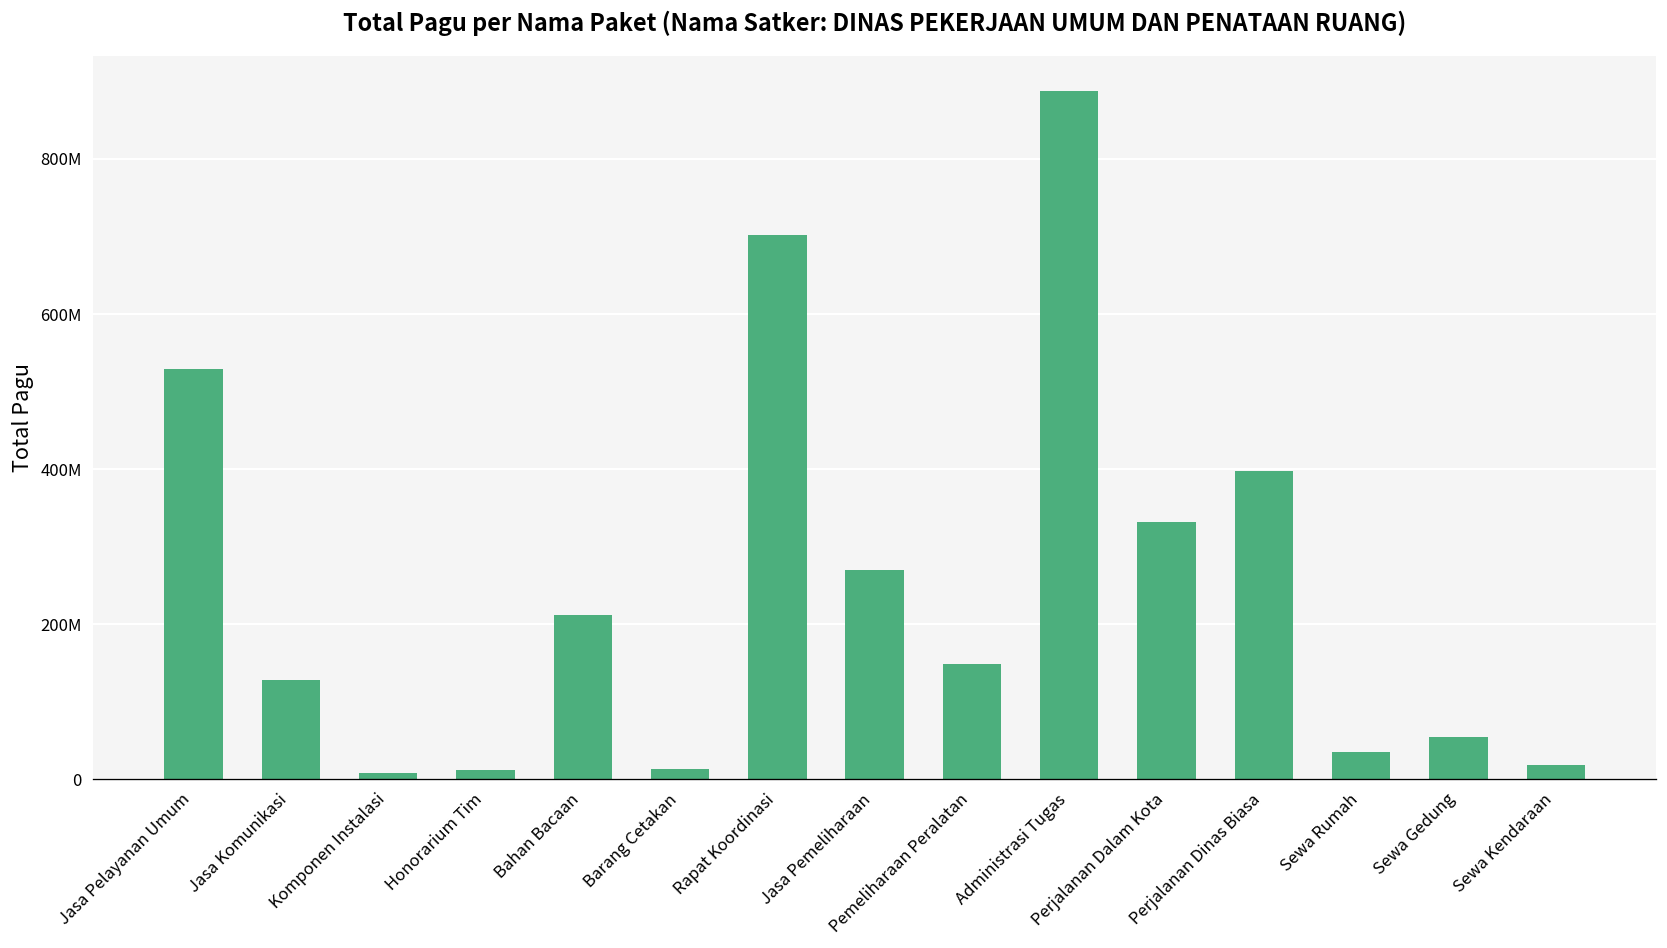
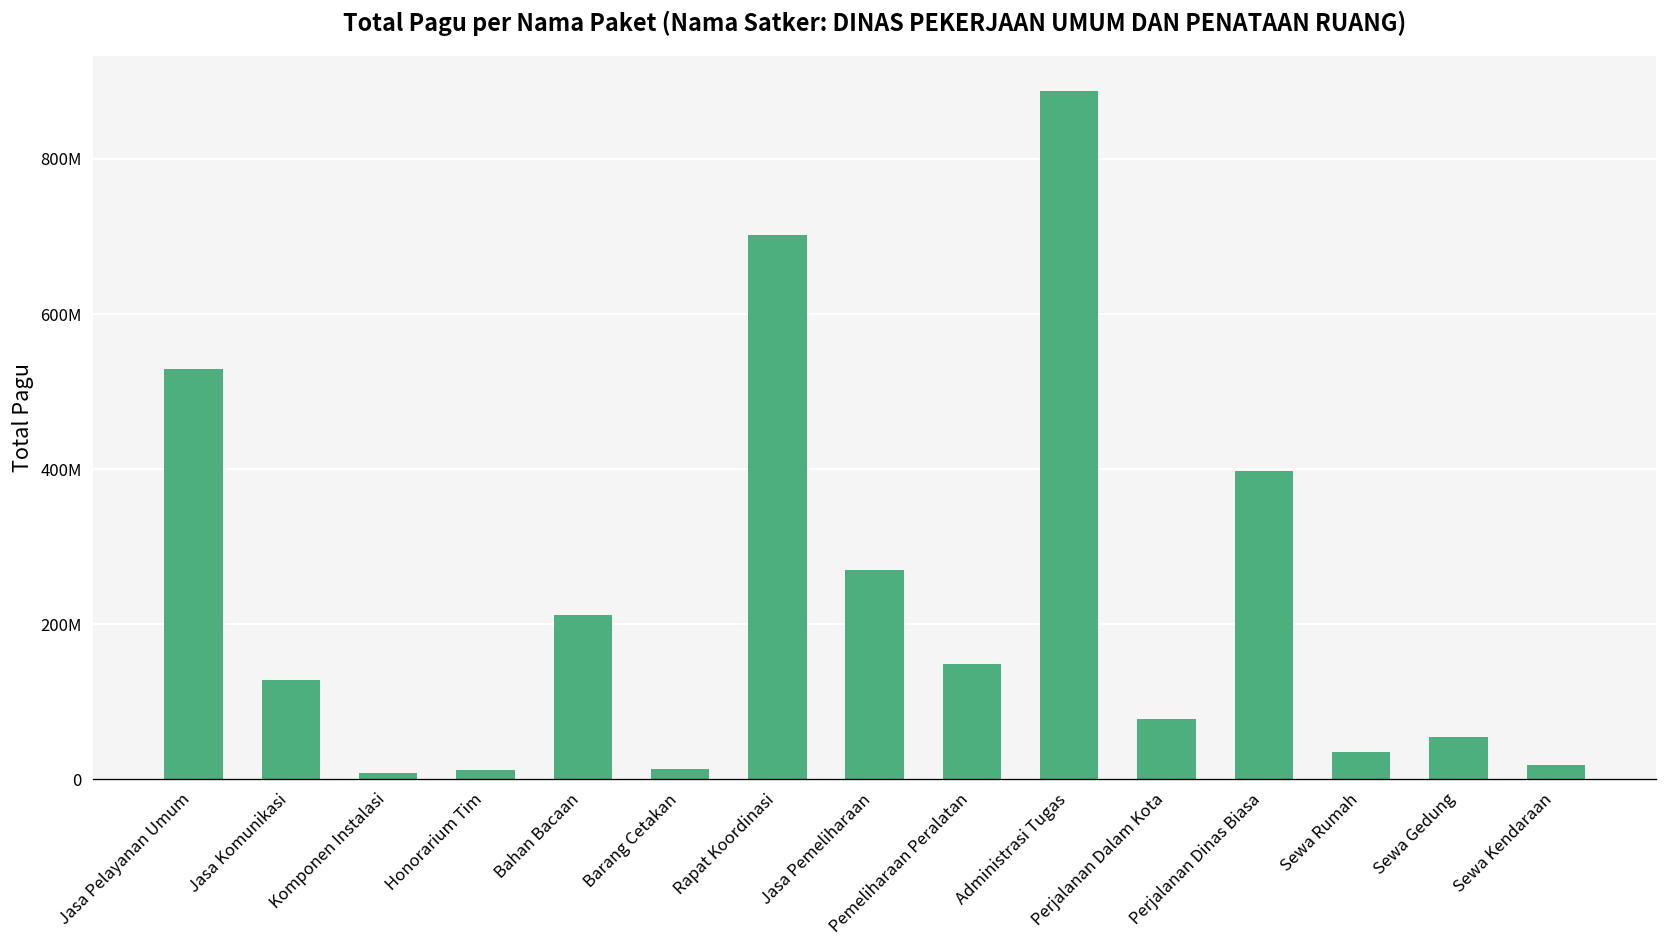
Perjalanan Dalam Kota: 330000000 -> 80000000
